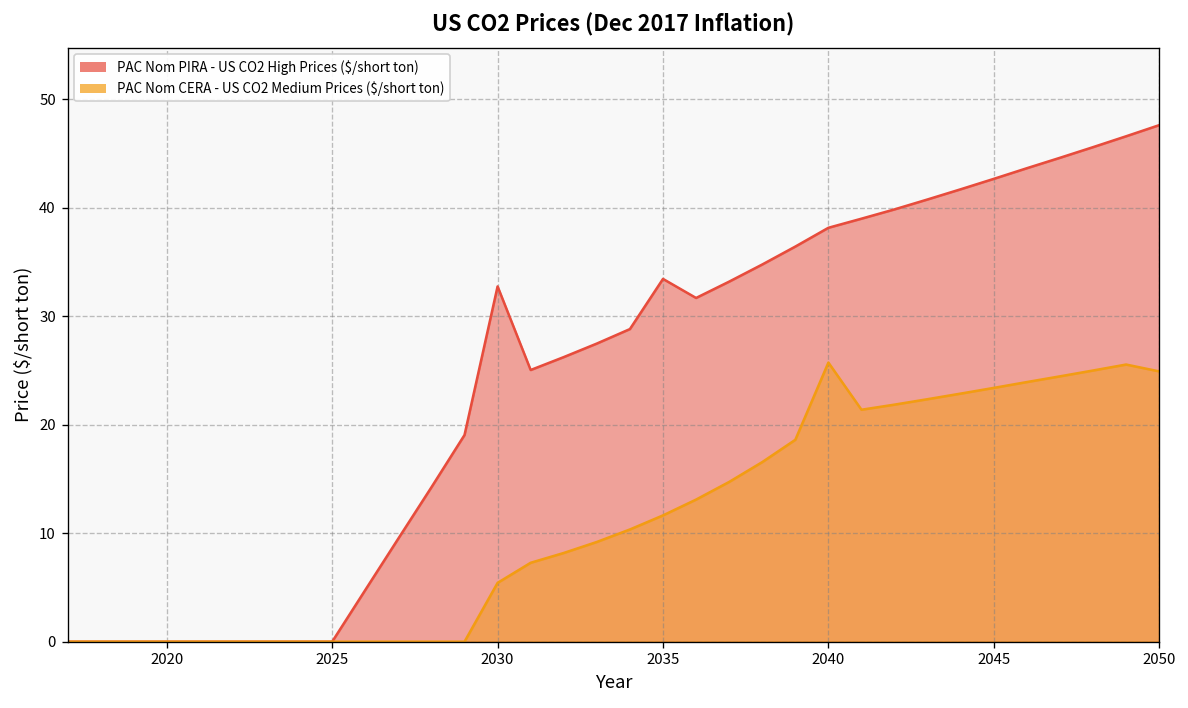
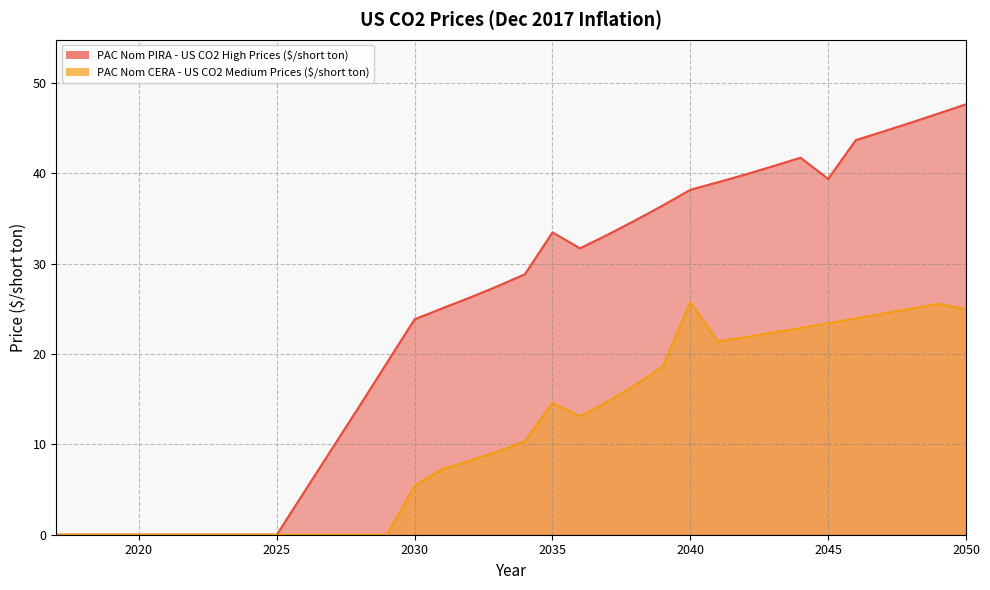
PAC Nom PIRA - US CO2 High Prices ($/short ton), 2030: 33 -> 24
PAC Nom CERA - US CO2 Medium Prices ($/short ton), 2035: 12 -> 15
PAC Nom PIRA - US CO2 High Prices ($/short ton), 2045: 43 -> 39
